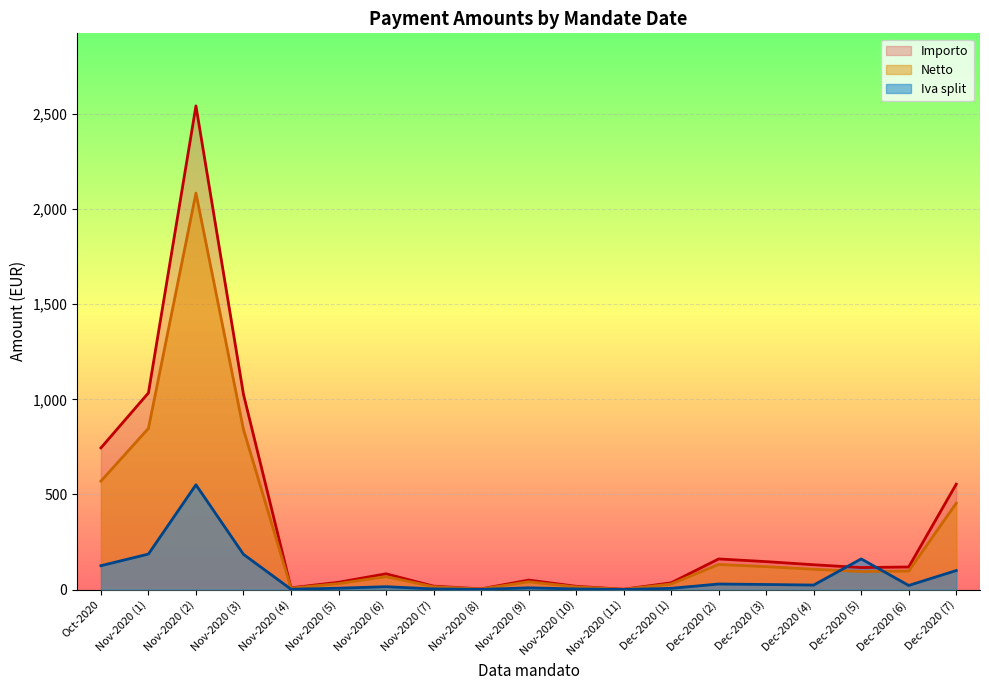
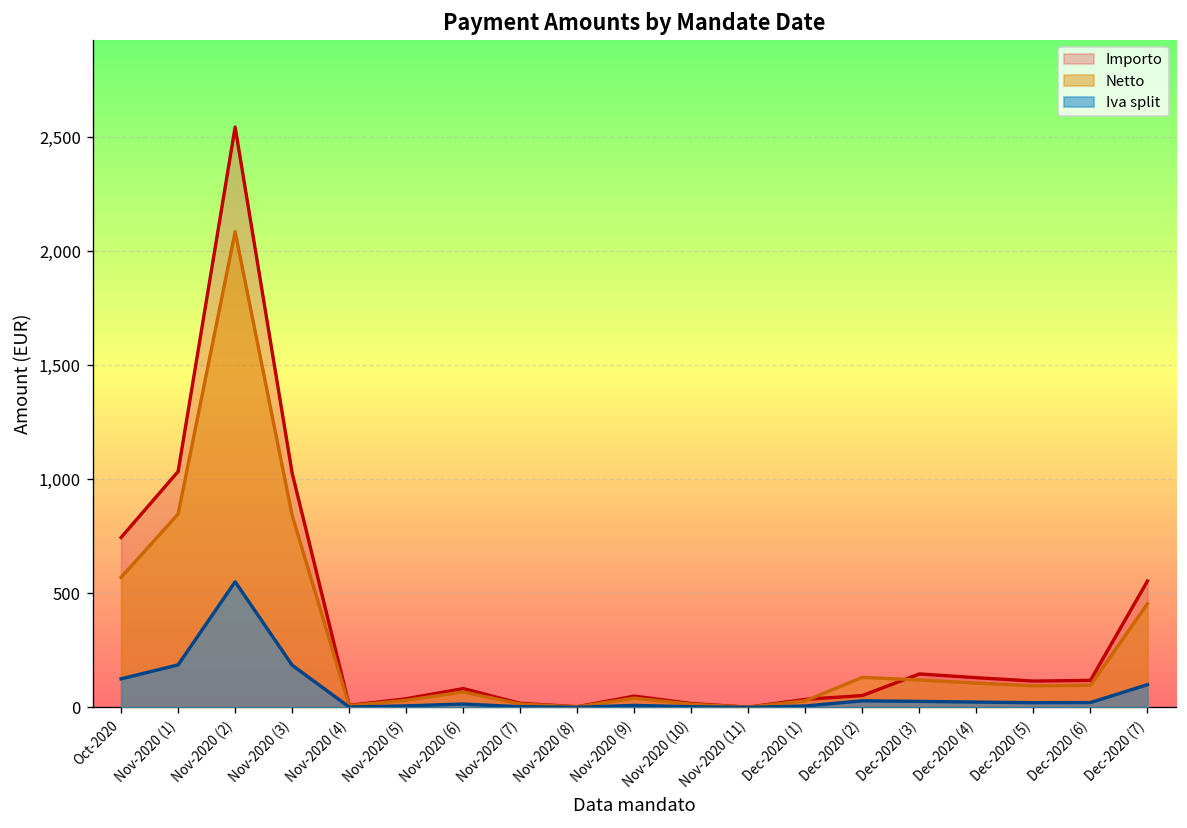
Importo, Dec-2020 (2): 160 -> 50
Iva split, Dec-2020 (5): 160 -> 20
